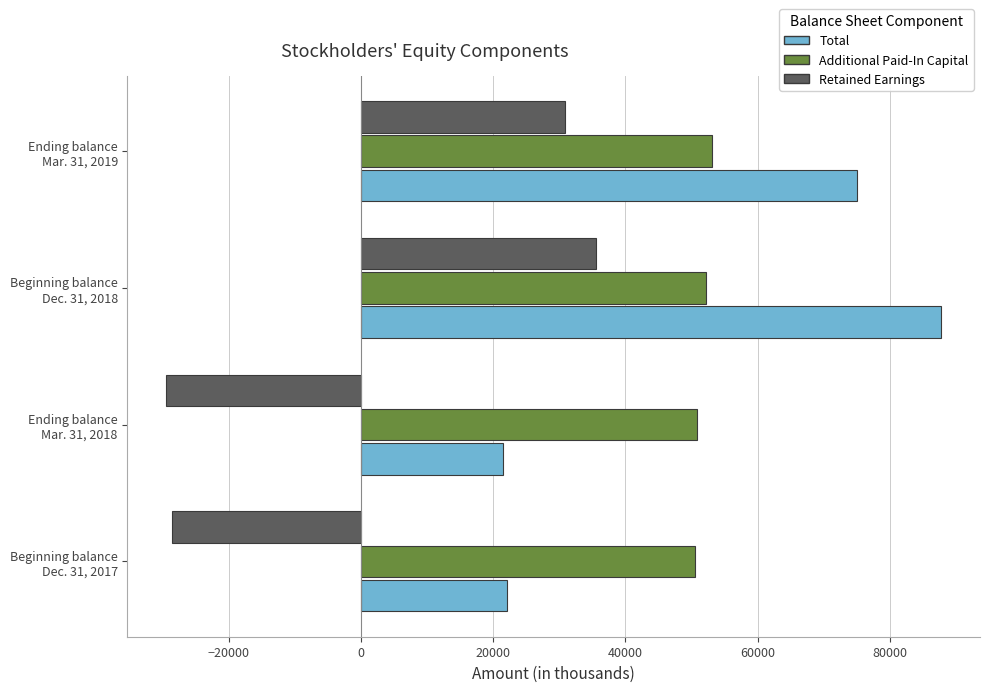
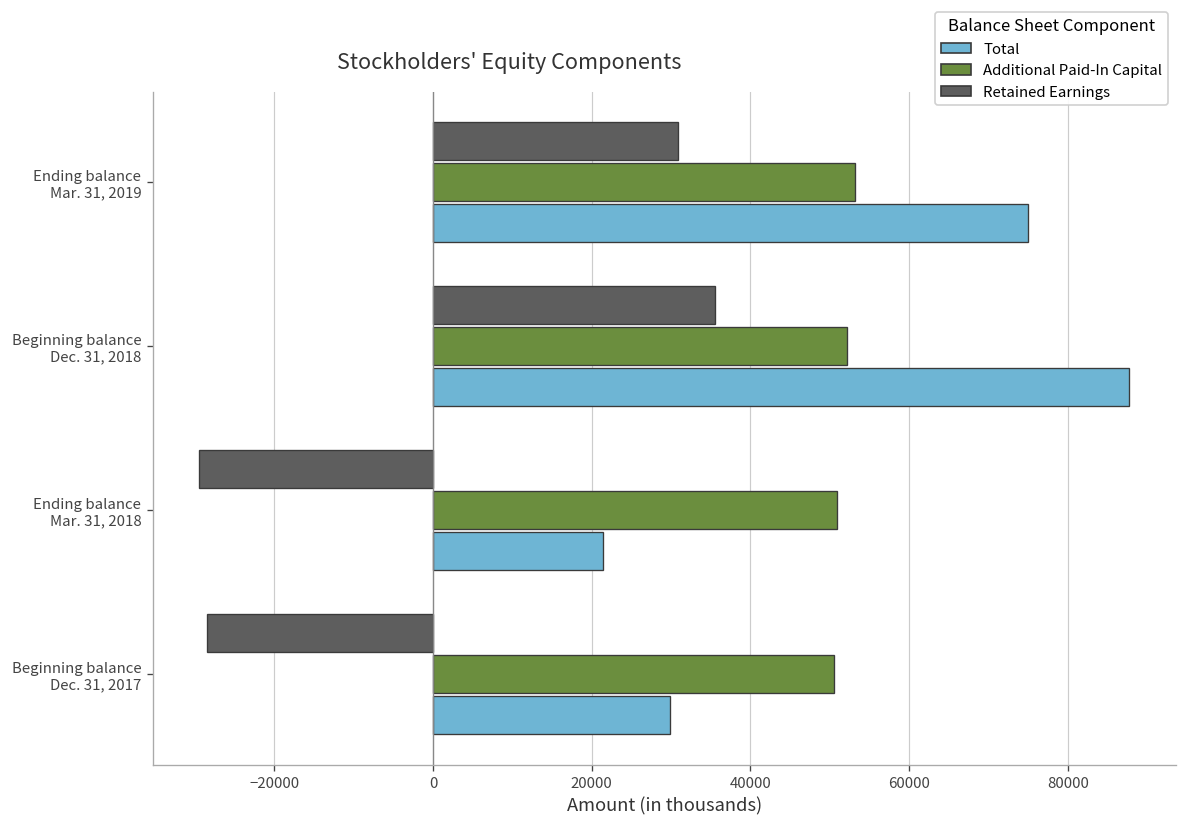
Total, Beginning balance Dec. 31, 2017: 22000 -> 30000
